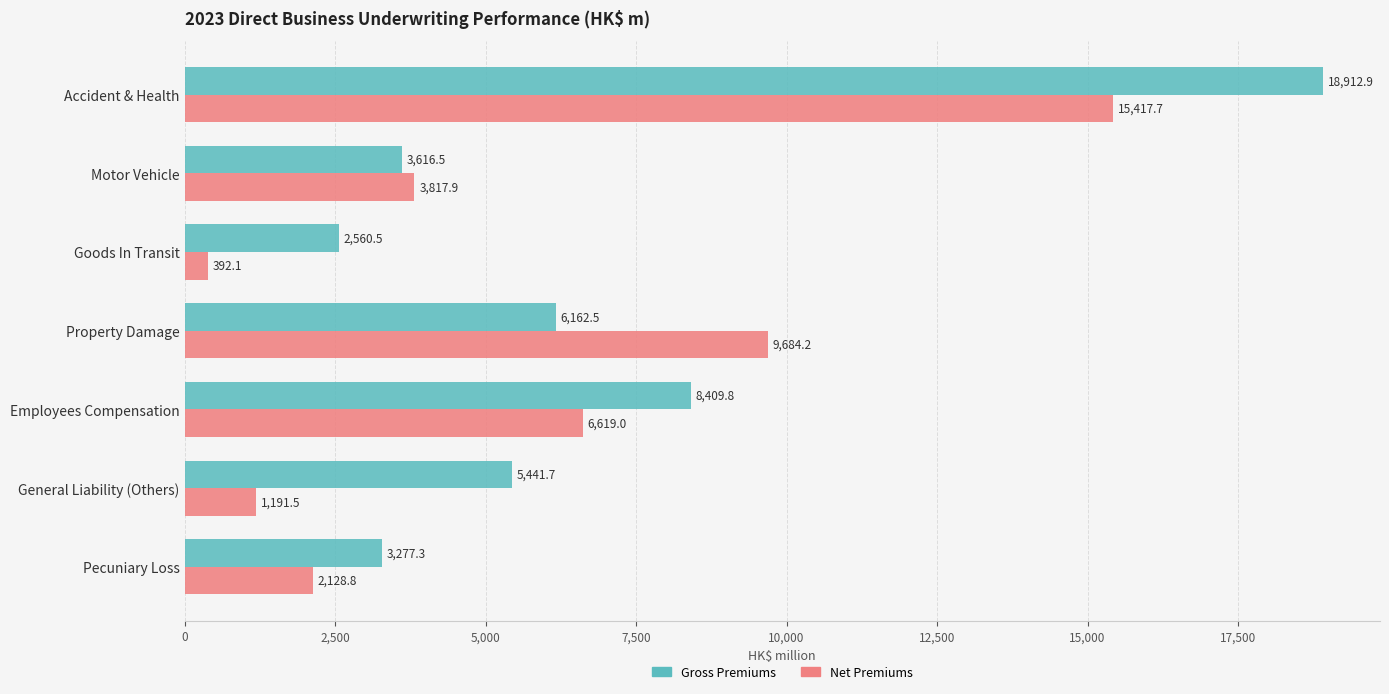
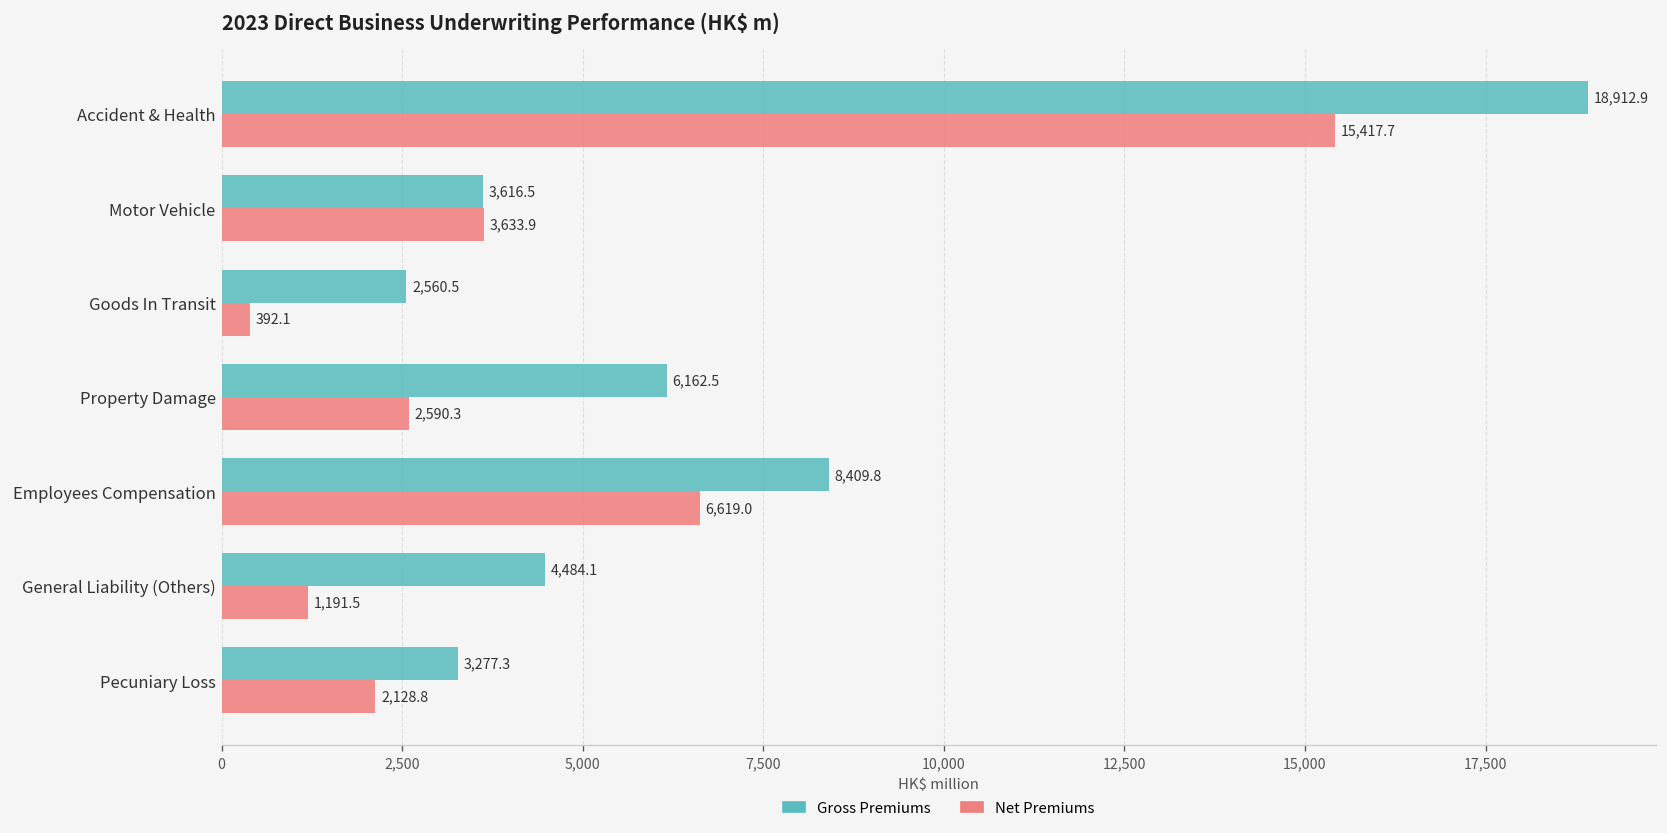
Net Premiums, Motor Vehicle: 3,817.9 -> 3,633.9
Net Premiums, Property Damage: 9,684.2 -> 2,590.3
Gross Premiums, General Liability (Others): 5,441.7 -> 4,484.1
